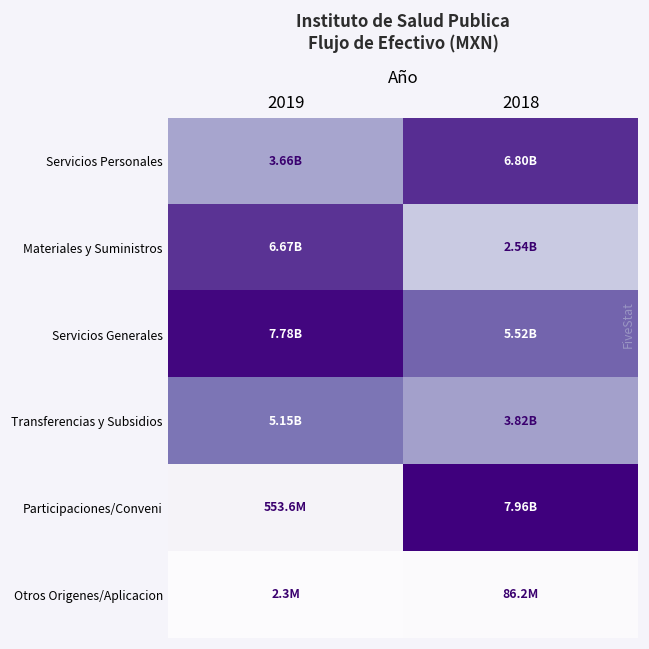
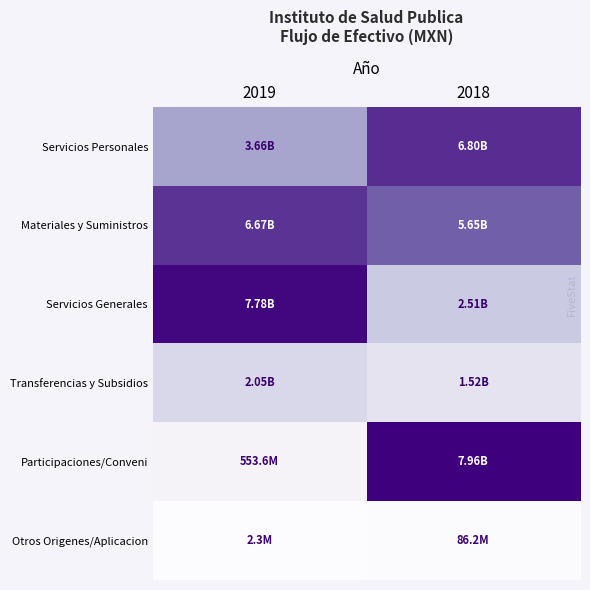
Materiales y Suministros, 2018: 2.54B -> 5.65B
Servicios Generales, 2018: 5.52B -> 2.51B
Transferencias y Subsidios, 2019: 5.15B -> 2.05B
Transferencias y Subsidios, 2018: 3.82B -> 1.52B
